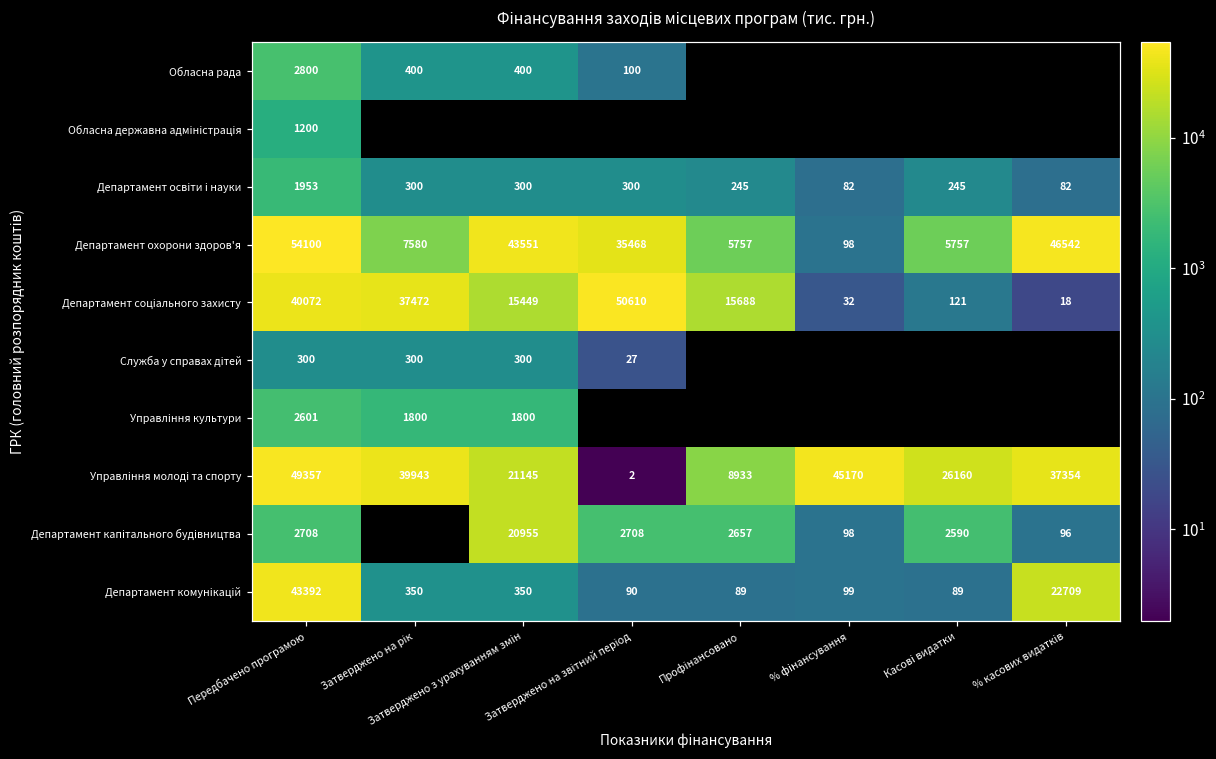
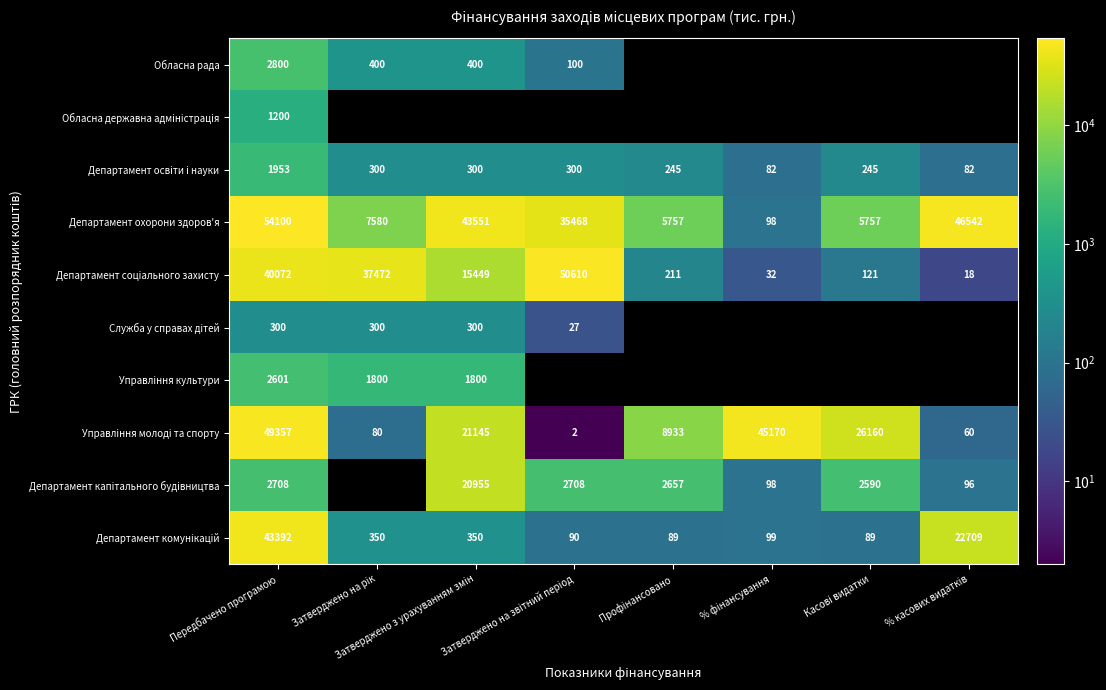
Департамент соціального захисту, Профінансовано: 15688 -> 211
Управління молоді та спорту, Затверджено на рік: 39943 -> 80
Управління молоді та спорту, % касових видатків: 37354 -> 60
